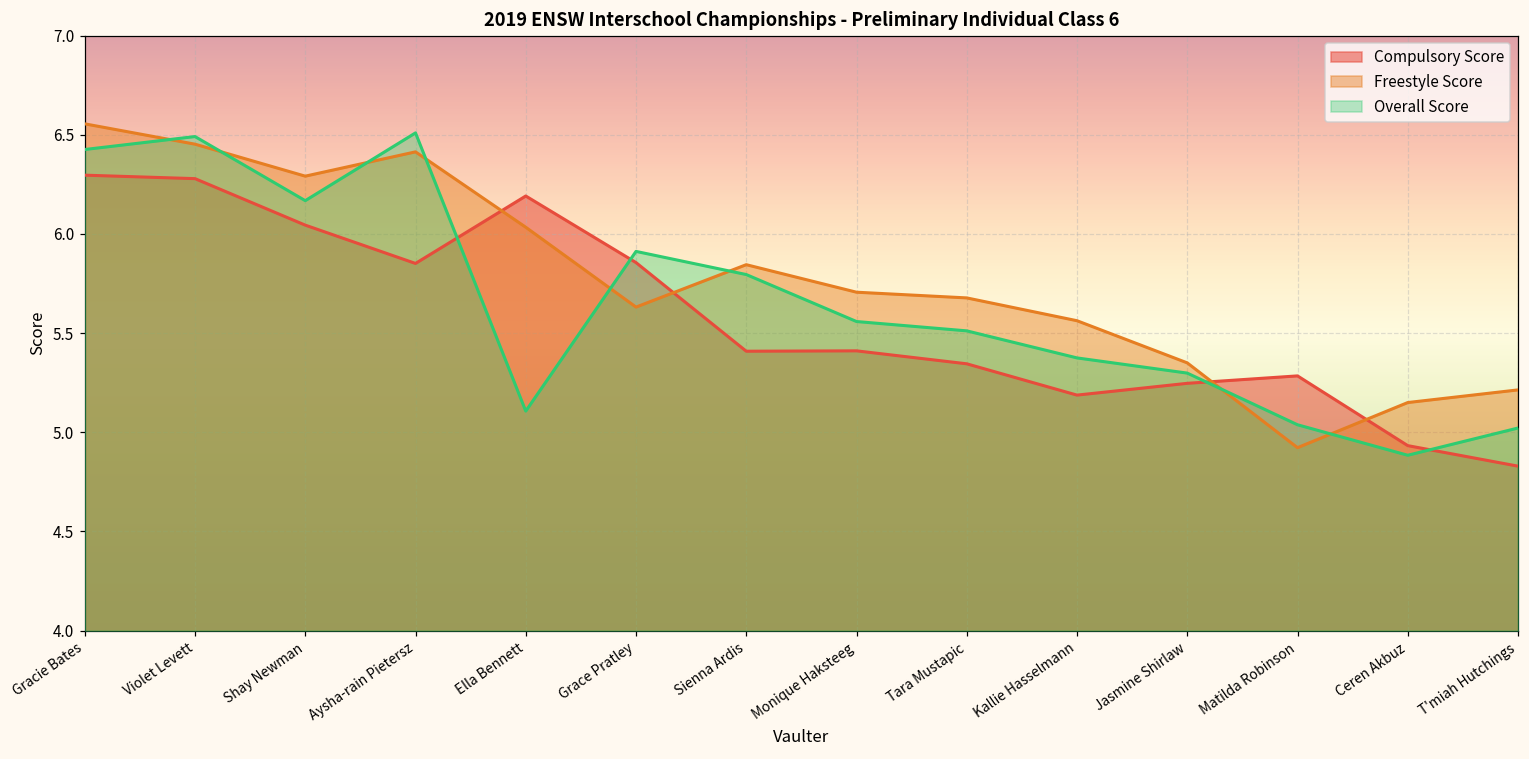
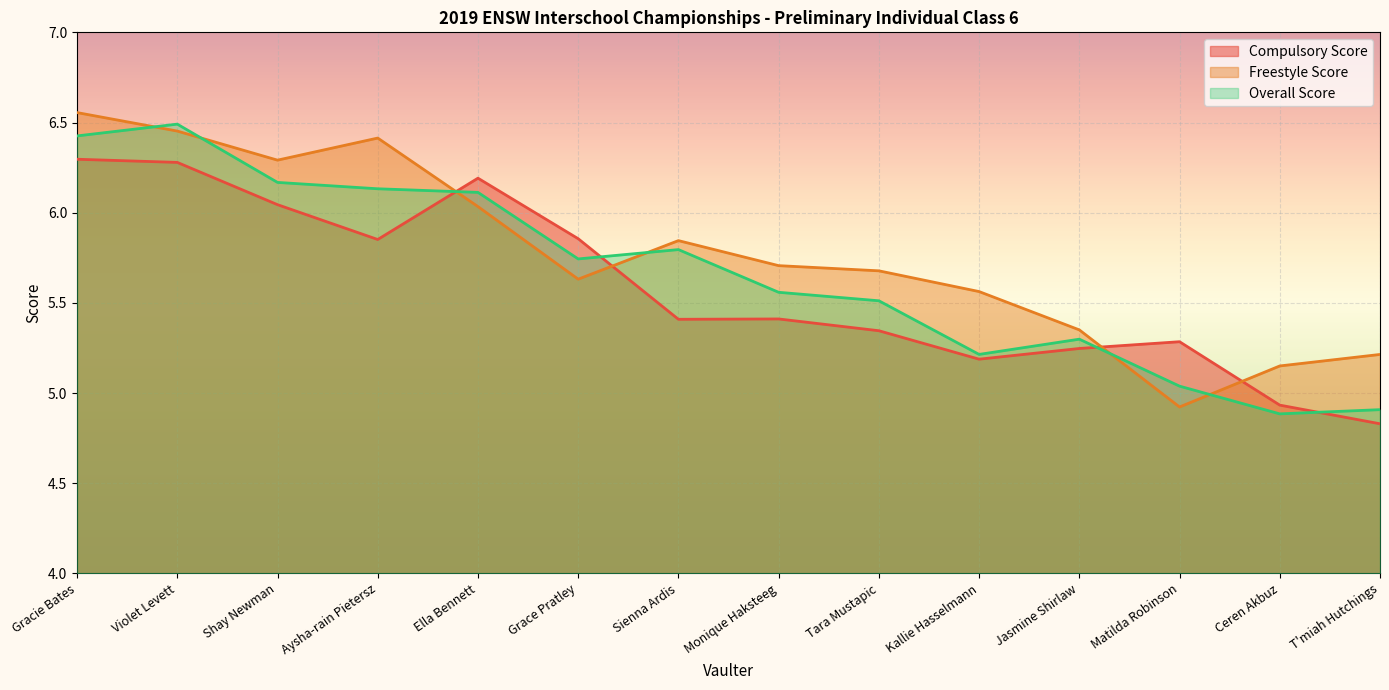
Overall Score, Aysha-rain Pietersz: 6.51 -> 6.13
Overall Score, Ella Bennett: 5.11 -> 6.11
Overall Score, Grace Pratley: 5.91 -> 5.74
Overall Score, Kallie Hasselmann: 5.38 -> 5.21
Overall Score, T'miah Hutchings: 5.02 -> 4.91
